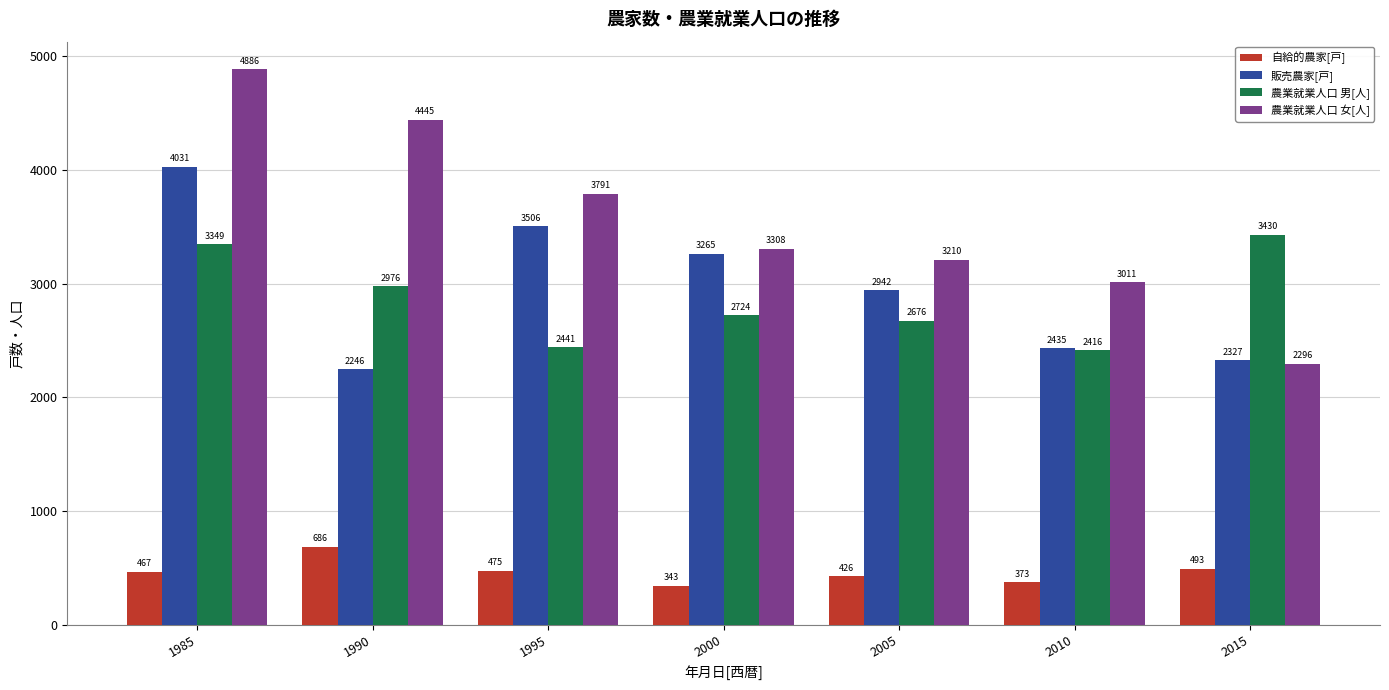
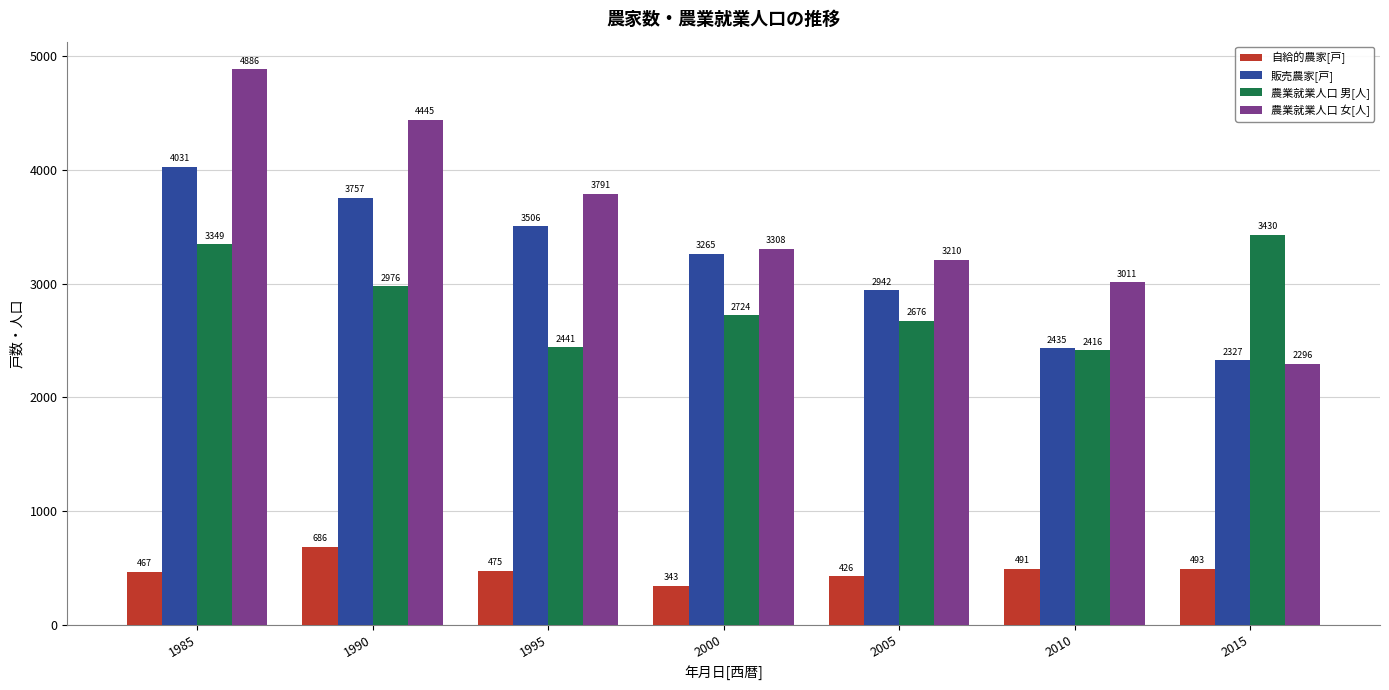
販売農家[戸], 1990: 2246 -> 3757
自給的農家[戸], 2010: 373 -> 491
